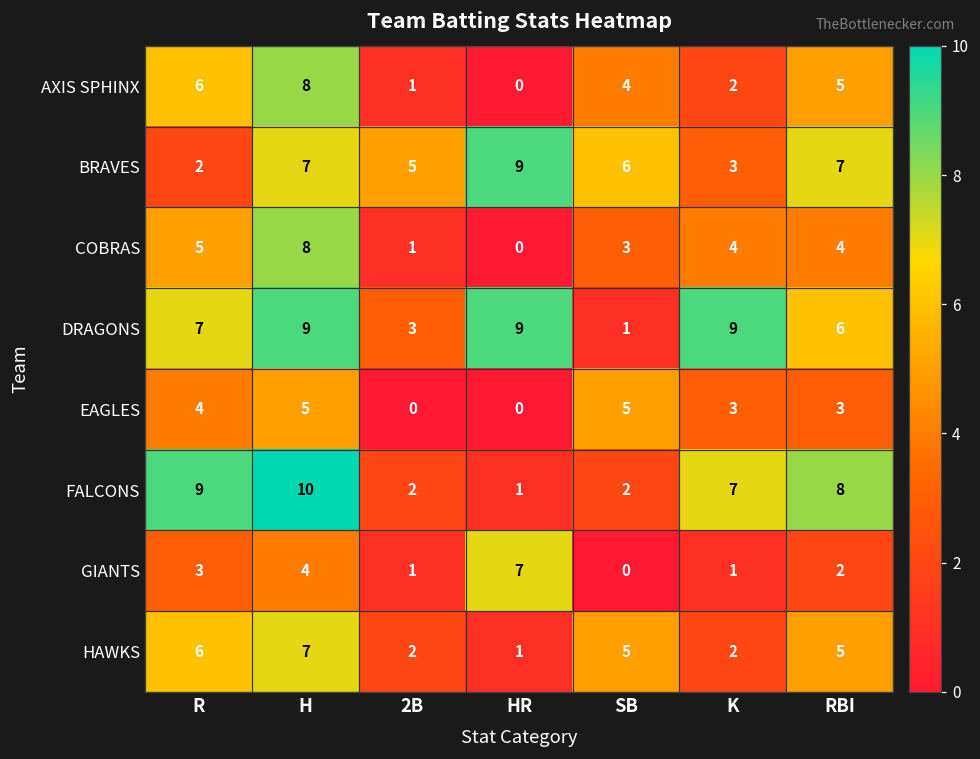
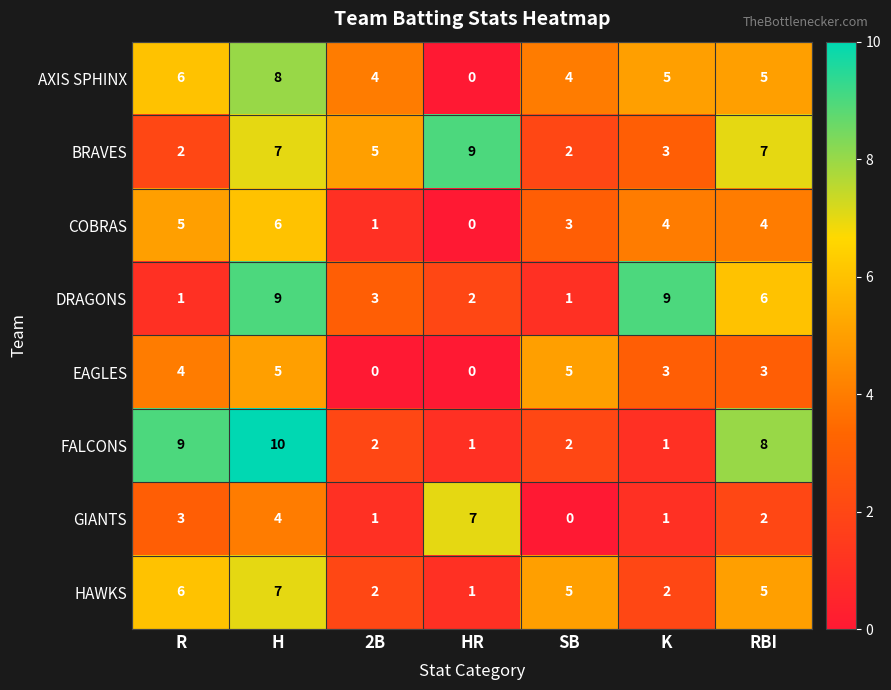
AXIS SPHINX, 2B: 1 -> 4
AXIS SPHINX, K: 2 -> 5
BRAVES, SB: 6 -> 2
COBRAS, H: 8 -> 6
DRAGONS, R: 7 -> 1
DRAGONS, HR: 9 -> 2
FALCONS, K: 7 -> 1
